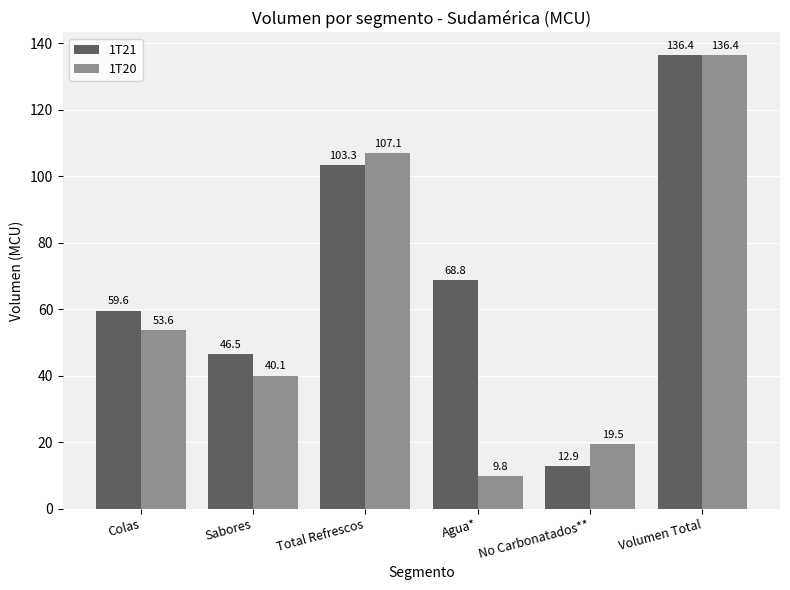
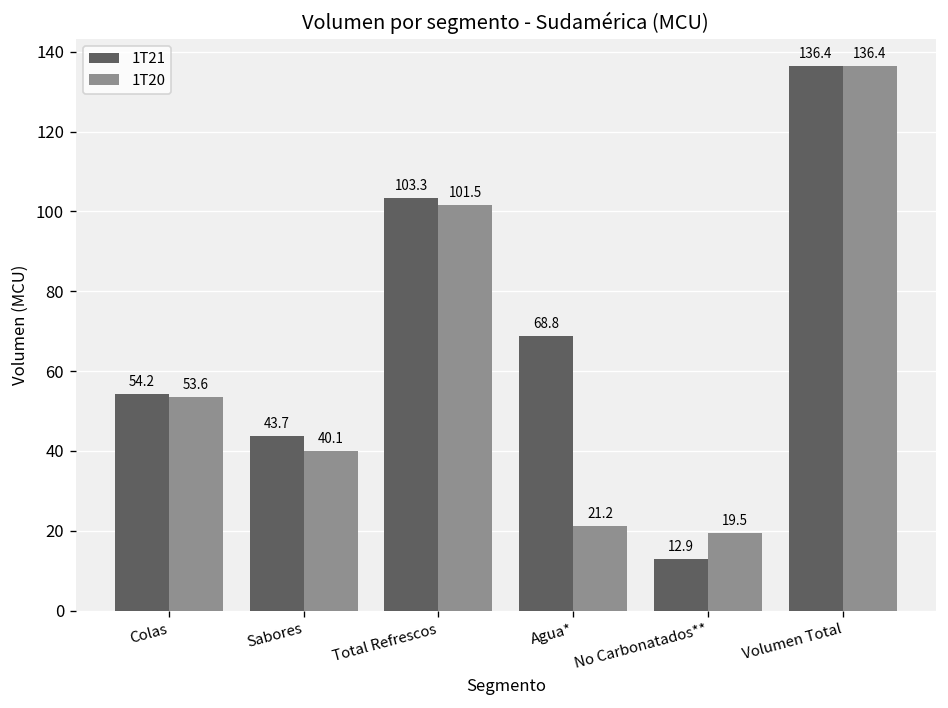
1T21, Colas: 59.6 -> 54.2
1T21, Sabores: 46.5 -> 43.7
1T20, Total Refrescos: 107.1 -> 101.5
1T20, Agua*: 9.8 -> 21.2
